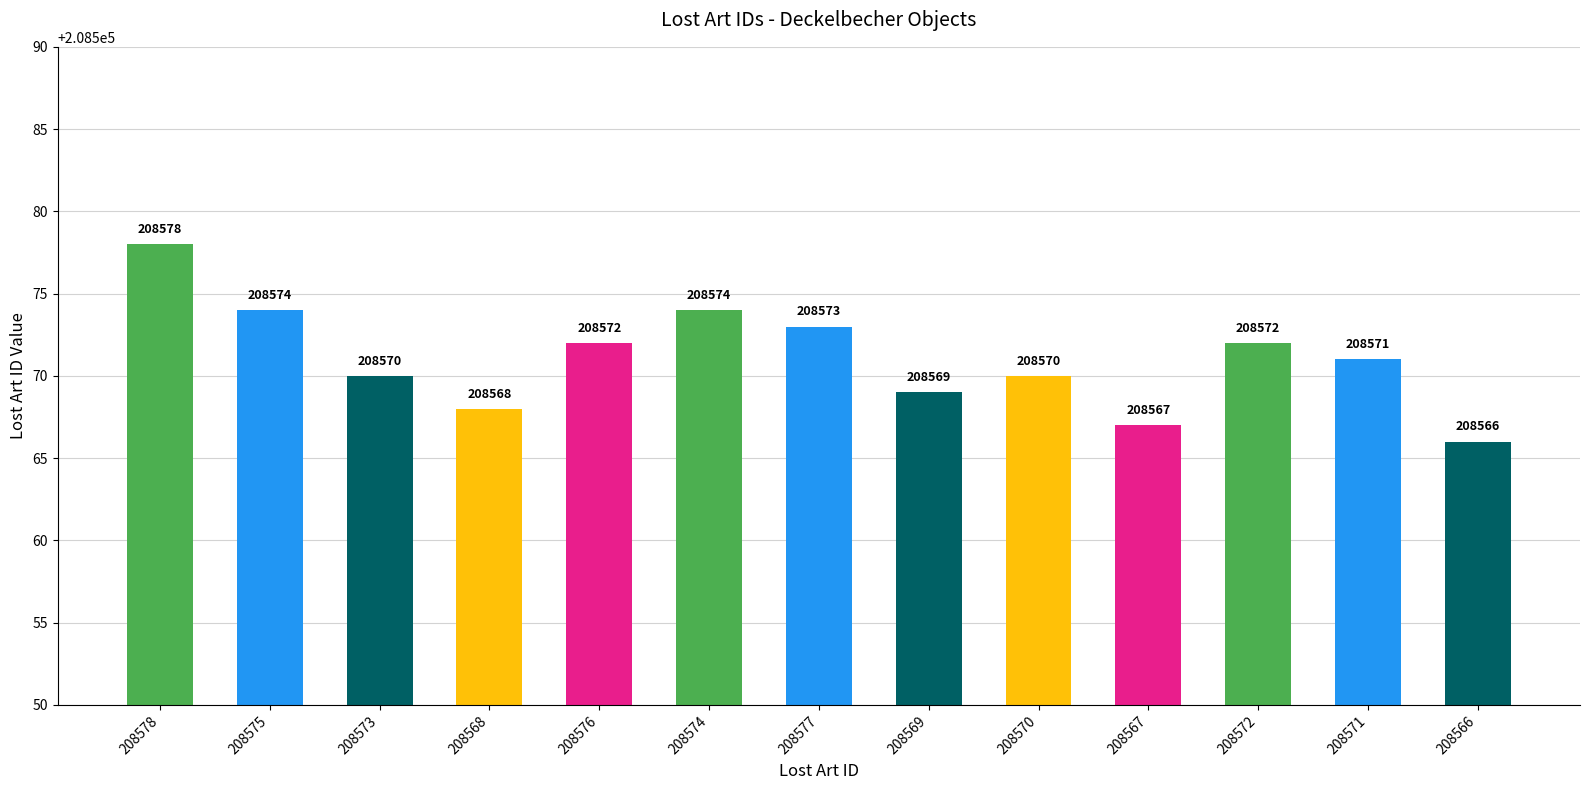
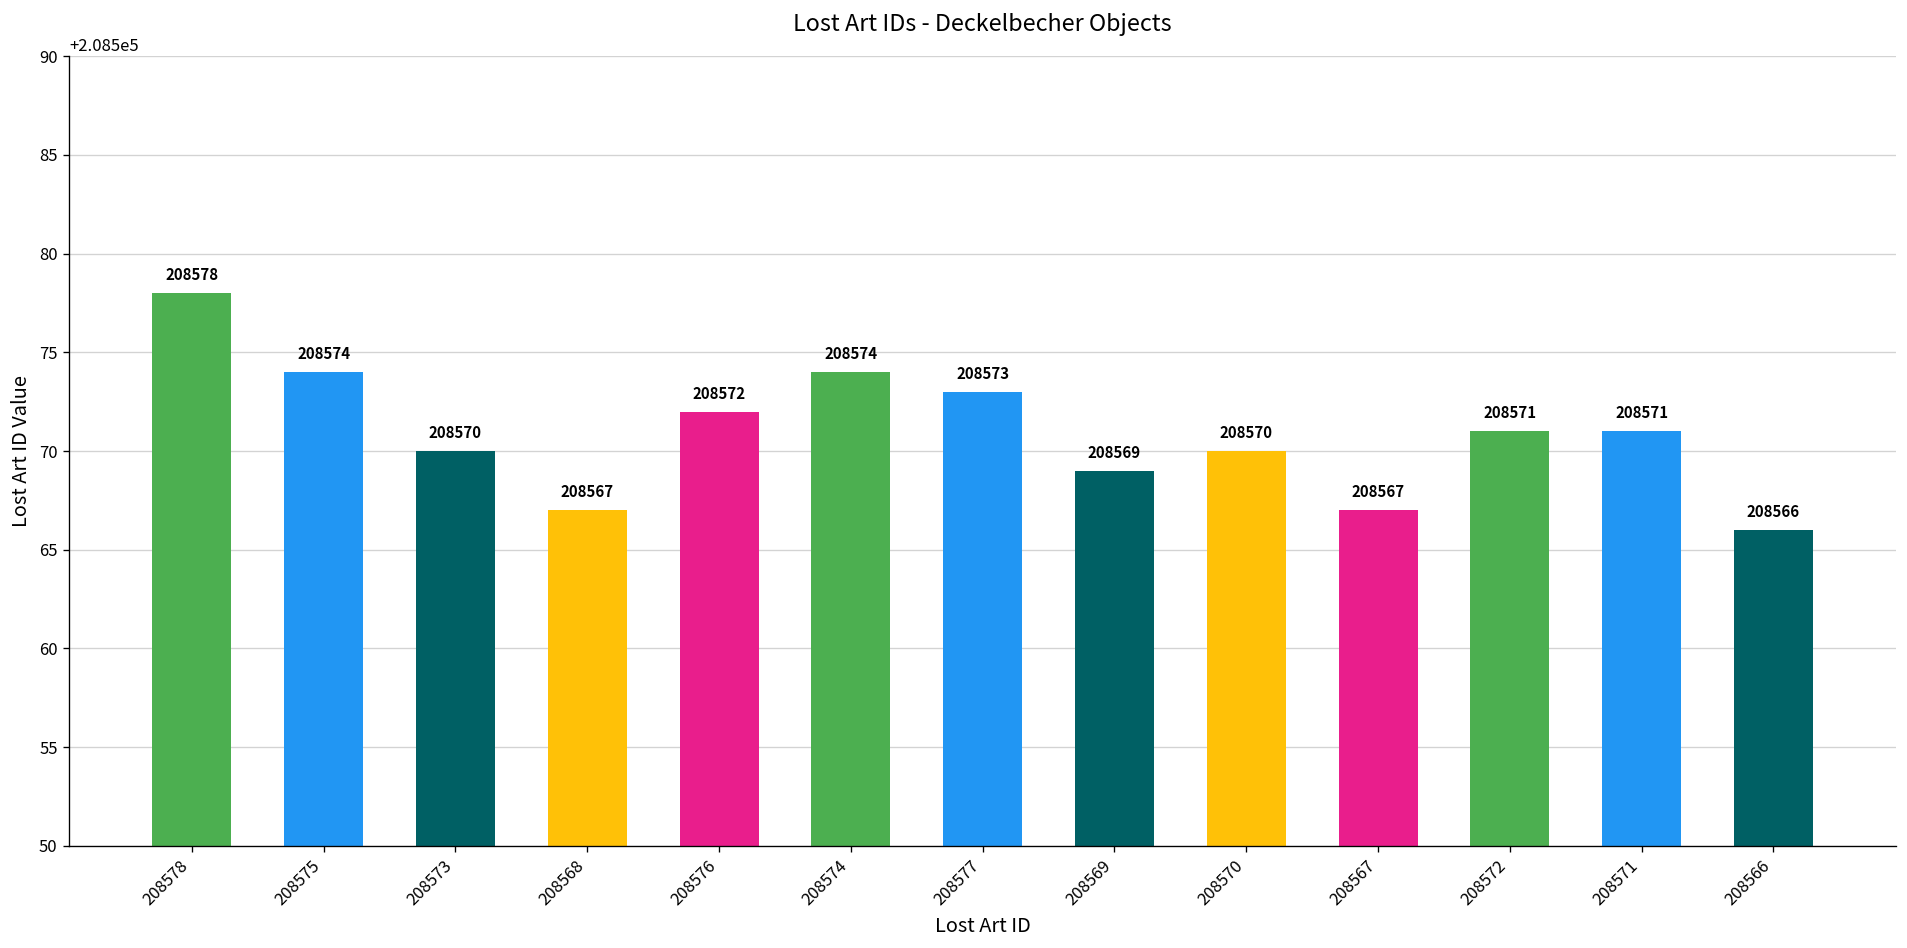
208568: 208568 -> 208567
208572: 208572 -> 208571
